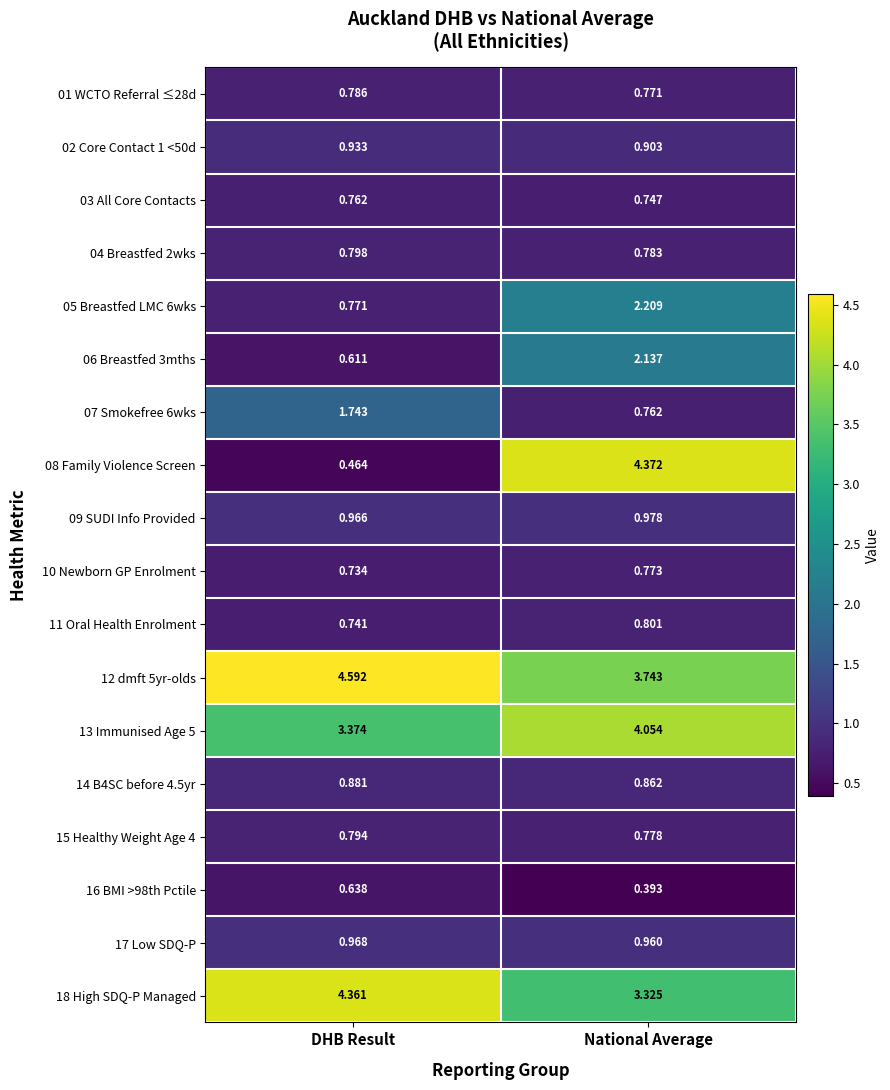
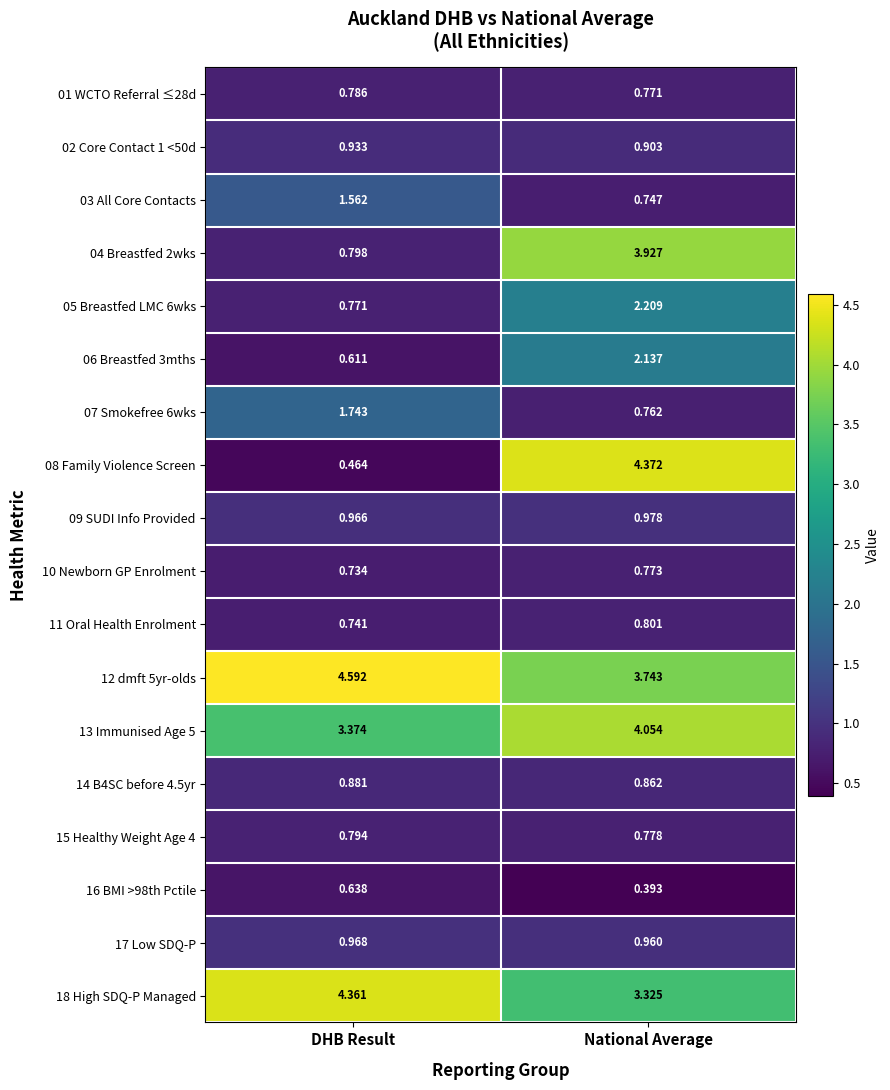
03 All Core Contacts, DHB Result: 0.762 -> 1.562
04 Breastfed 2wks, National Average: 0.783 -> 3.927
